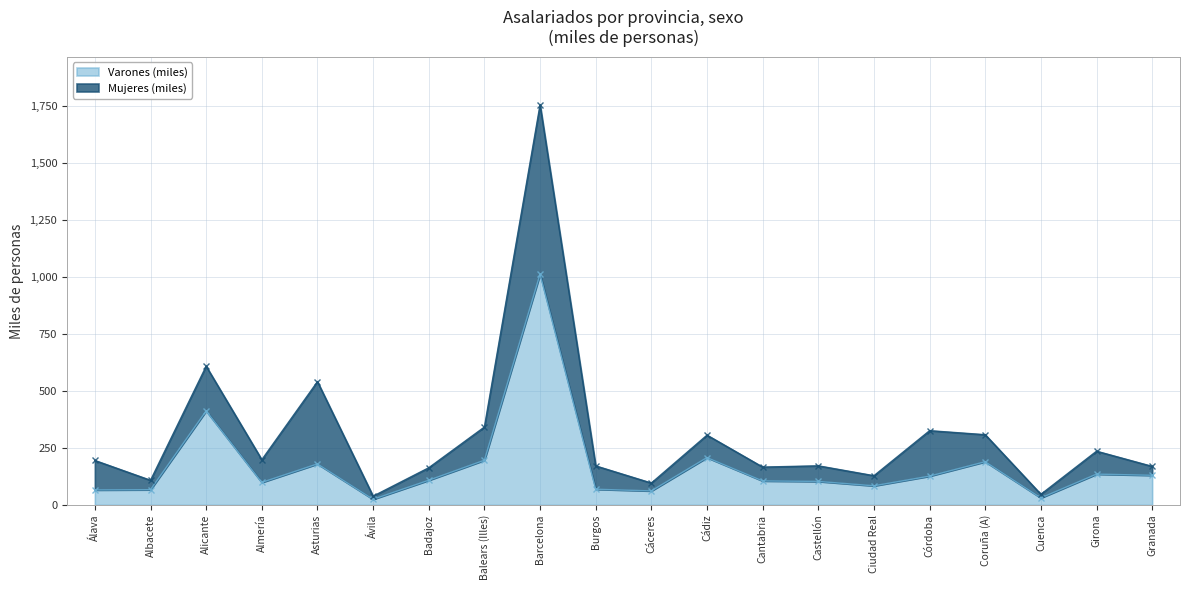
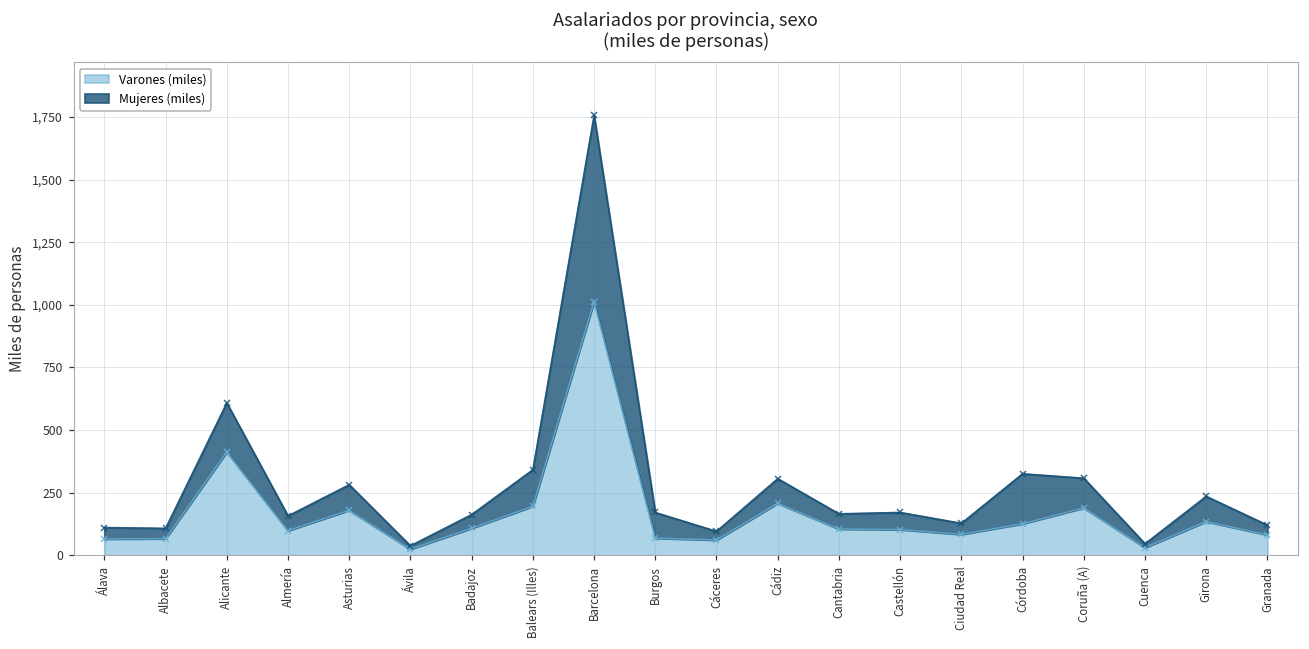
Mujeres (miles), Álava: 130 -> 50
Mujeres (miles), Almería: 100 -> 60
Mujeres (miles), Asturias: 360 -> 100
Varones (miles), Granada: 130 -> 80
